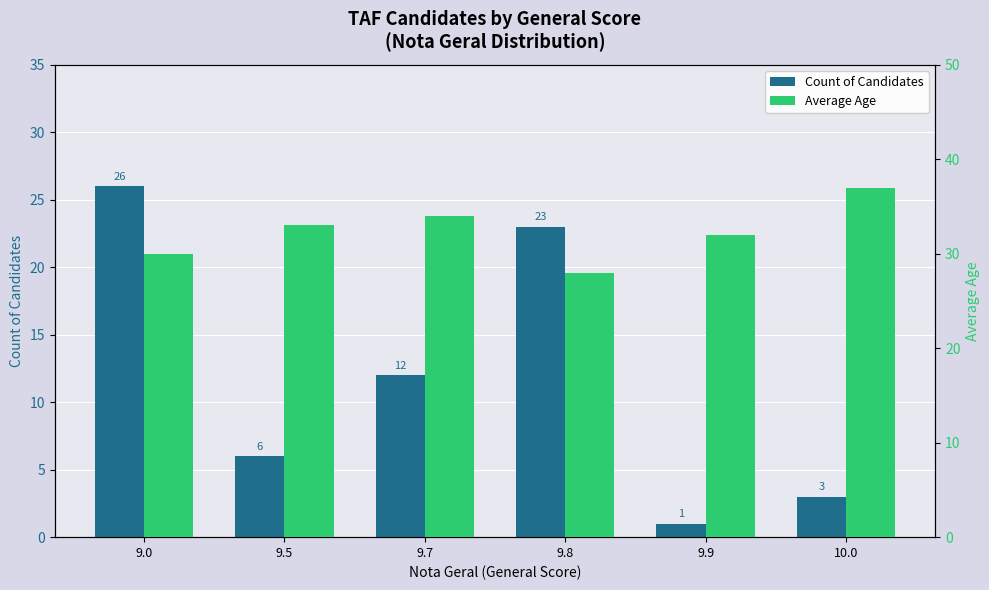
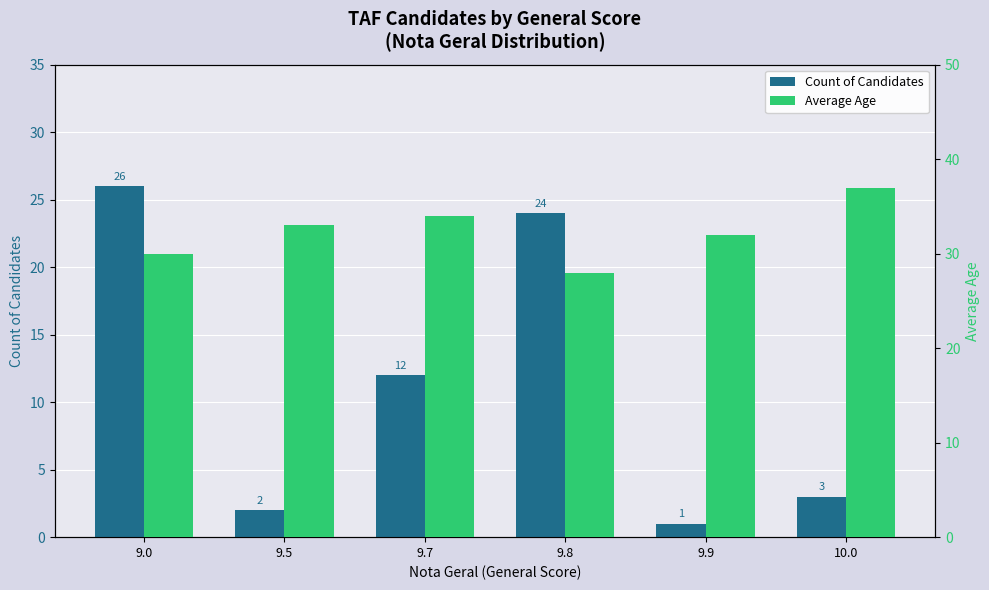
Count of Candidates, 9.5: 6 -> 2
Count of Candidates, 9.8: 23 -> 24
